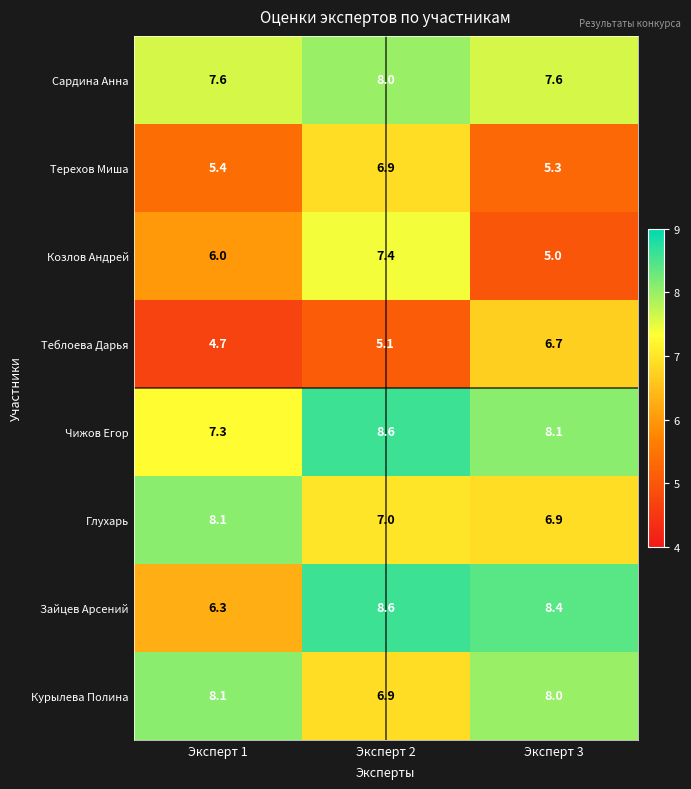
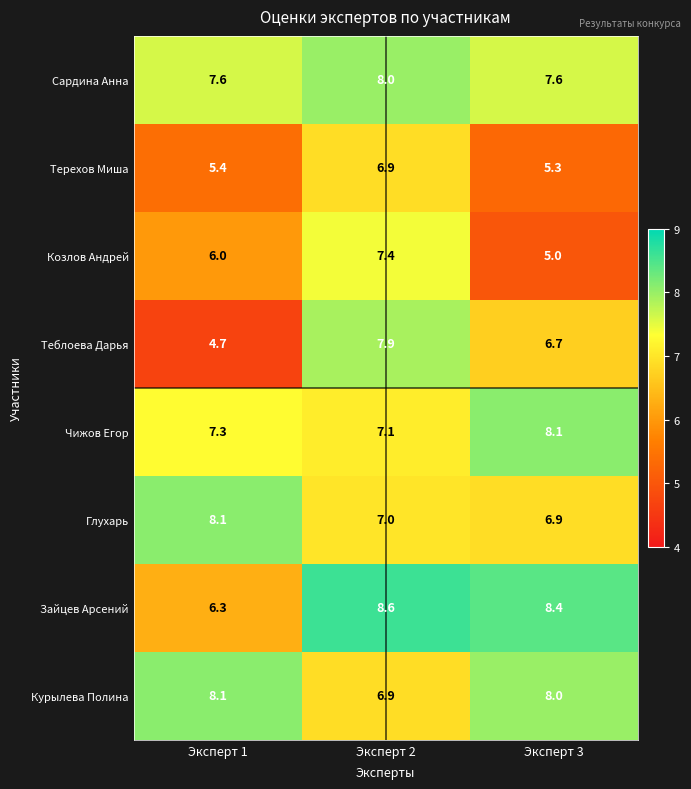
Теблоева Дарья, Эксперт 2: 5.1 -> 7.9
Чижов Егор, Эксперт 2: 8.6 -> 7.1
